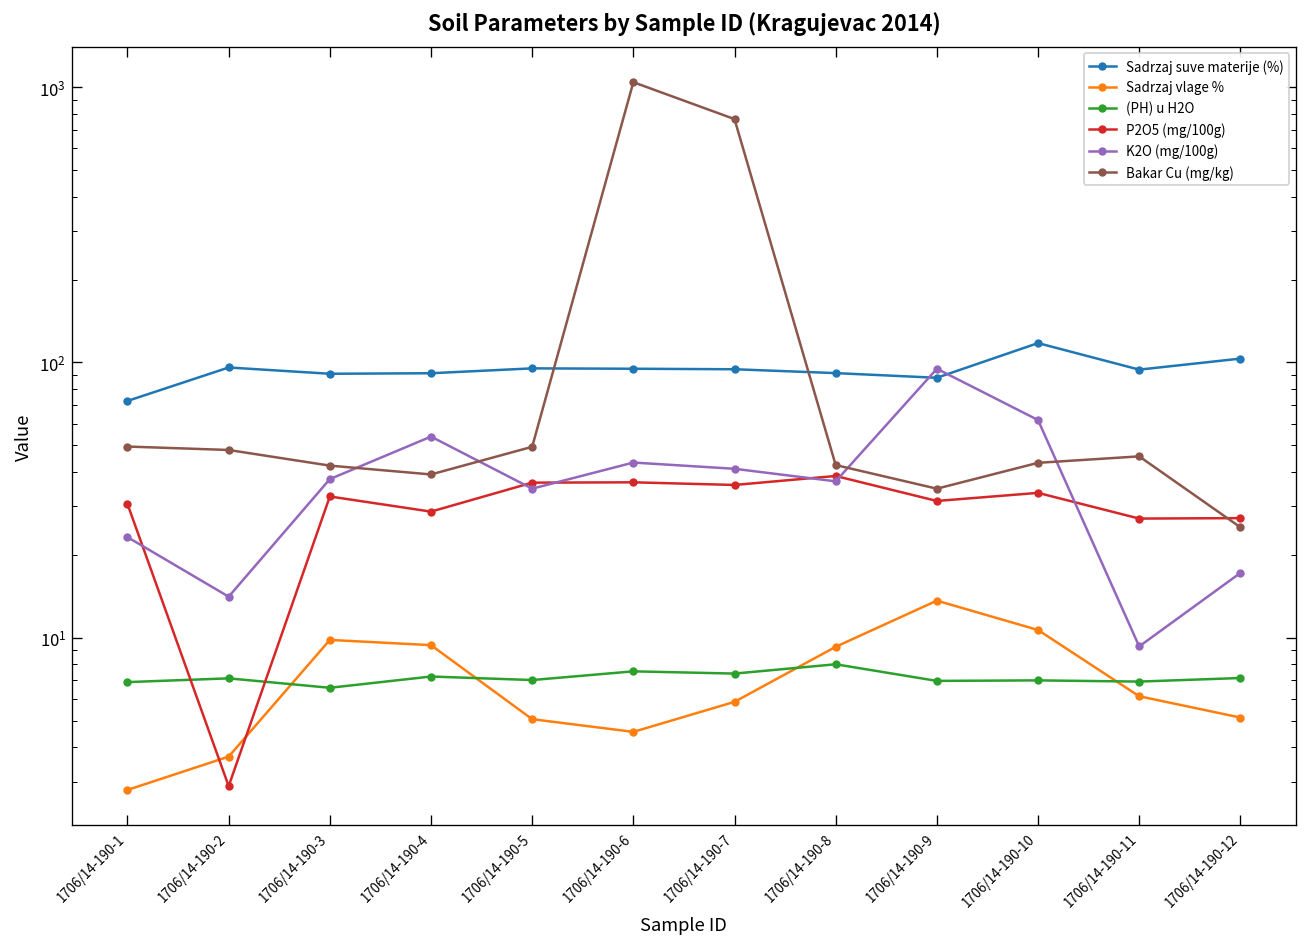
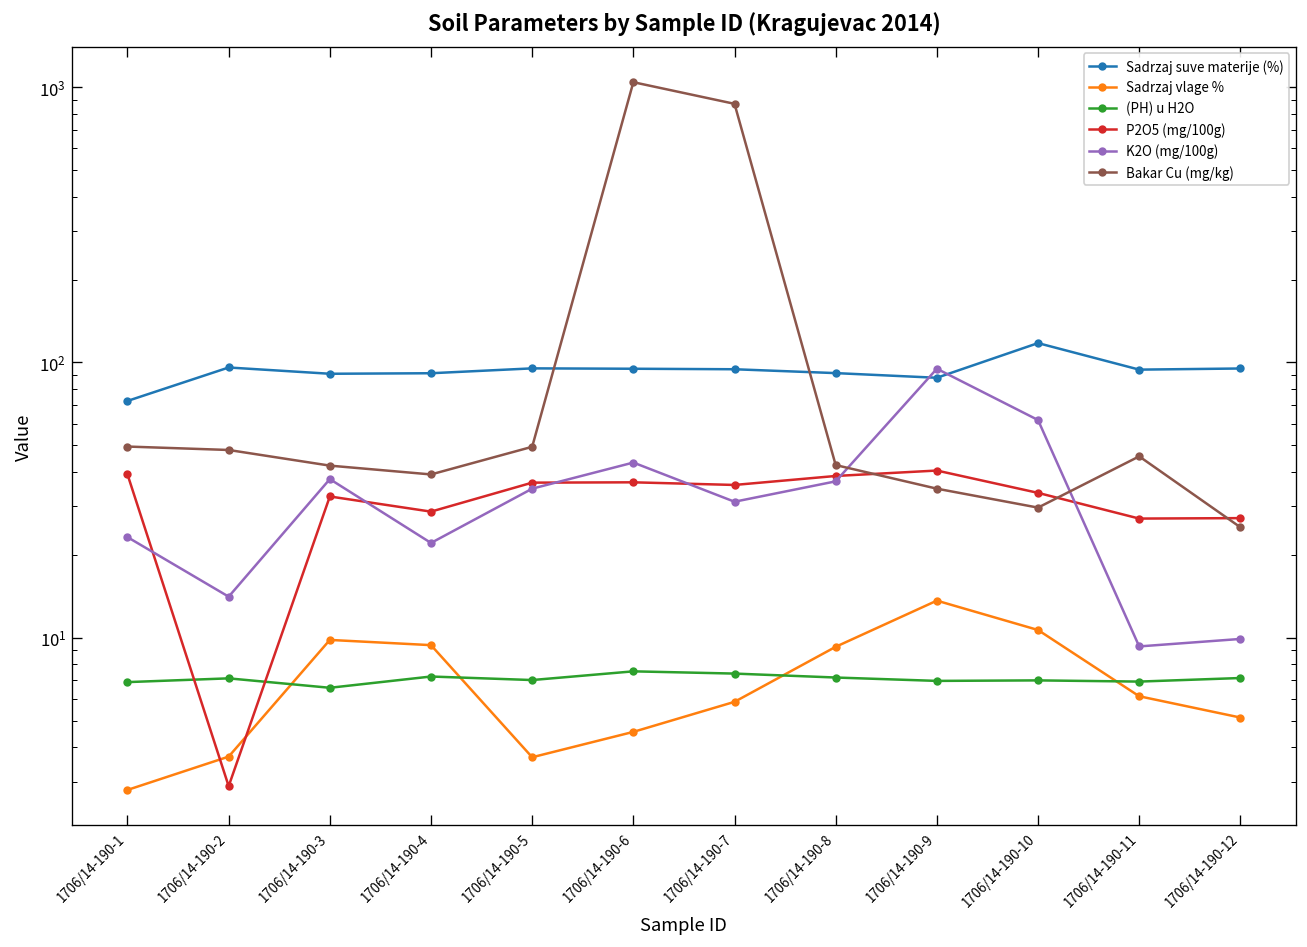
P2O5 (mg/100g), 1706/14-190-1: 31 -> 39
K2O (mg/100g), 1706/14-190-4: 54 -> 22
Sadrzaj vlage %, 1706/14-190-5: 5.1 -> 3.7
K2O (mg/100g), 1706/14-190-7: 41 -> 31
Bakar Cu (mg/kg), 1706/14-190-7: 770 -> 870
(PH) u H2O, 1706/14-190-8: 8.0 -> 7.2
P2O5 (mg/100g), 1706/14-190-9: 31 -> 41
Bakar Cu (mg/kg), 1706/14-190-10: 43 -> 30
Sadrzaj suve materije (%), 1706/14-190-12: 100 -> 95
K2O (mg/100g), 1706/14-190-12: 17 -> 9.9
